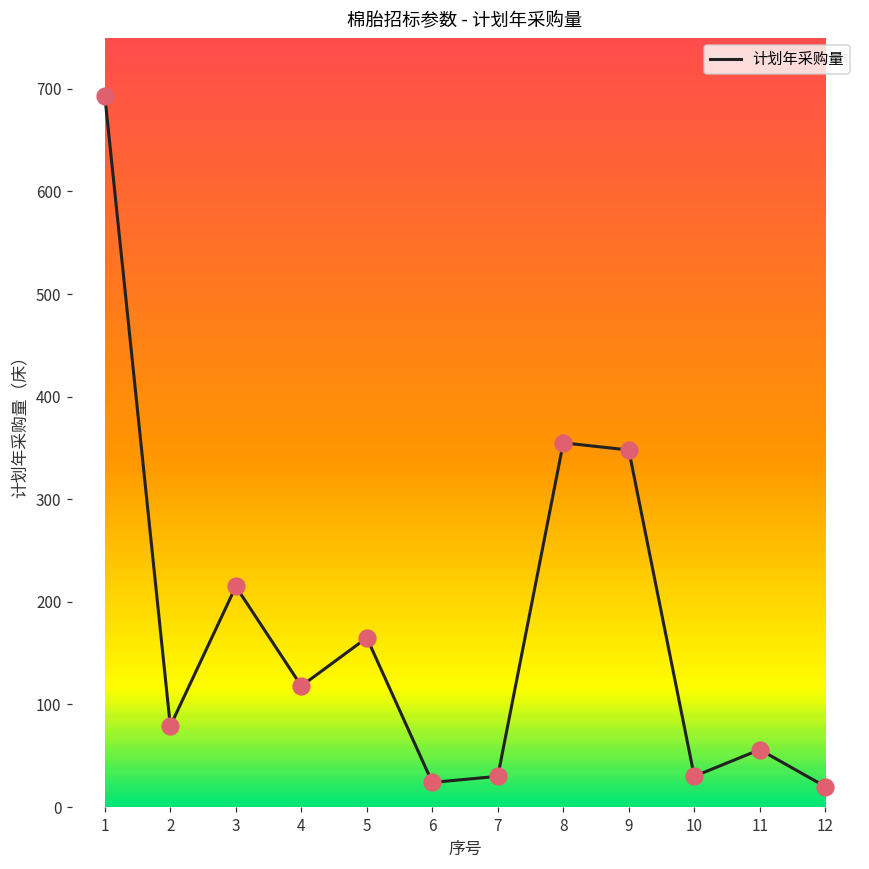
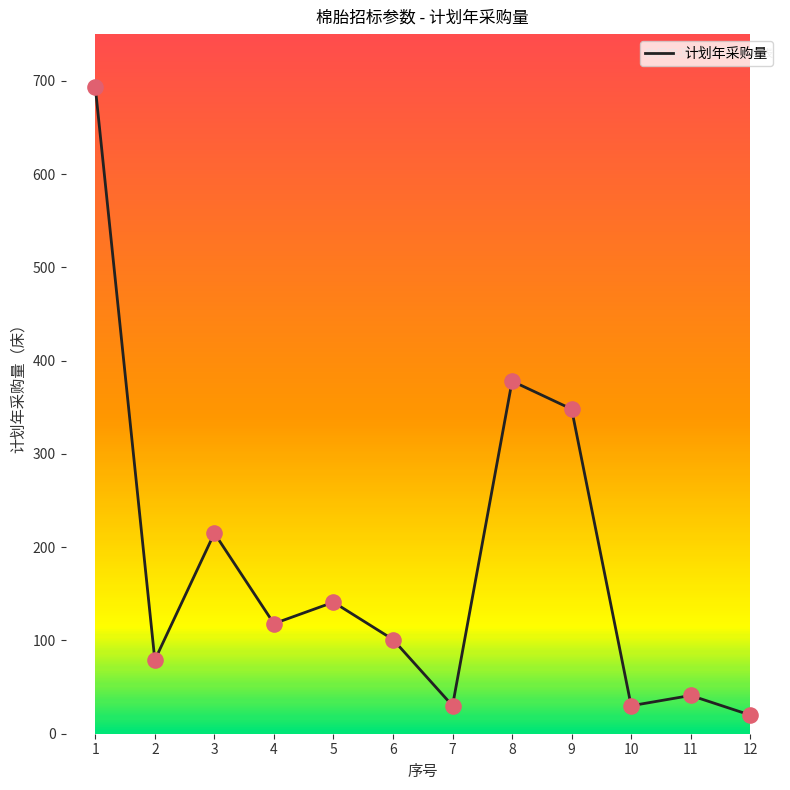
5: 170 -> 140
6: 20 -> 100
8: 360 -> 380
11: 60 -> 40
